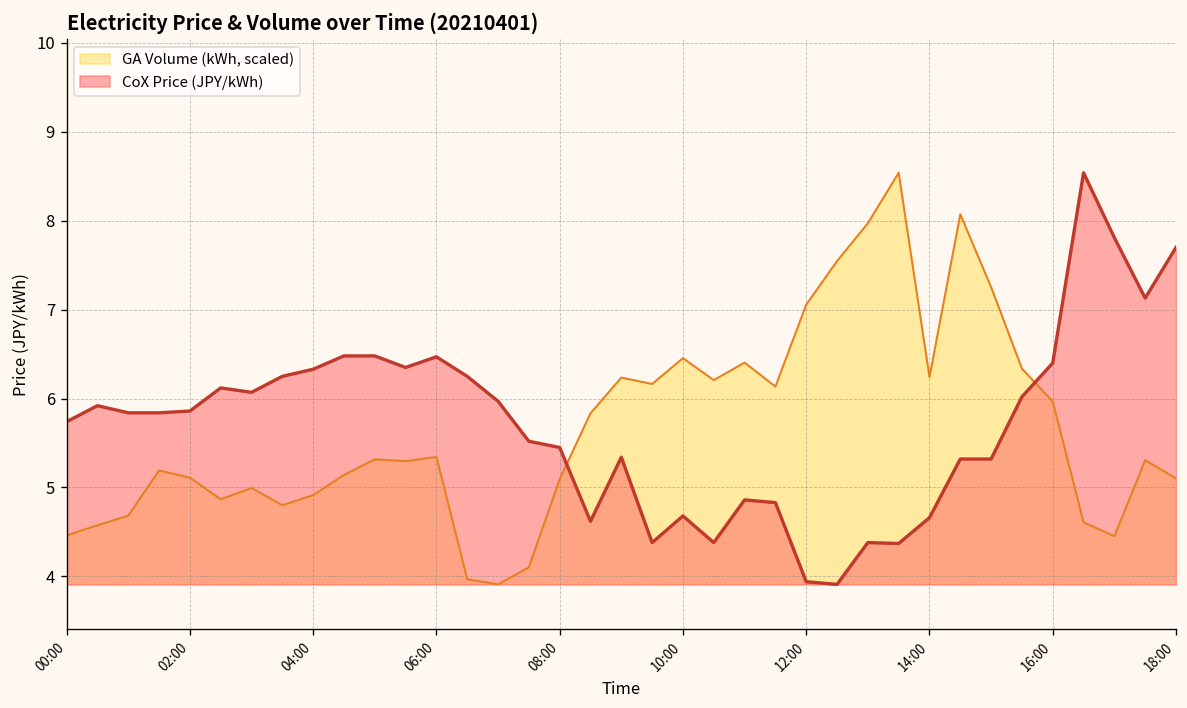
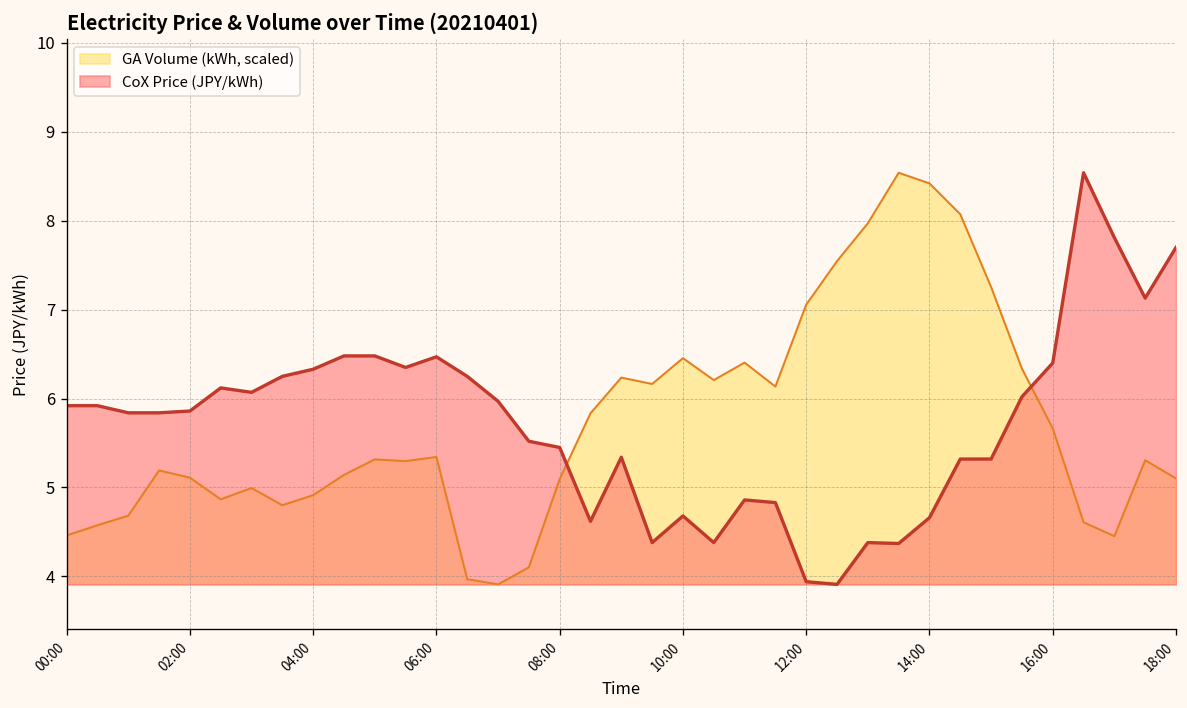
CoX Price (JPY/kWh), 00:00: 5.7 -> 5.9
GA Volume (kWh, scaled), 14:00: 6.2 -> 8.4
GA Volume (kWh, scaled), 16:00: 6.0 -> 5.7
